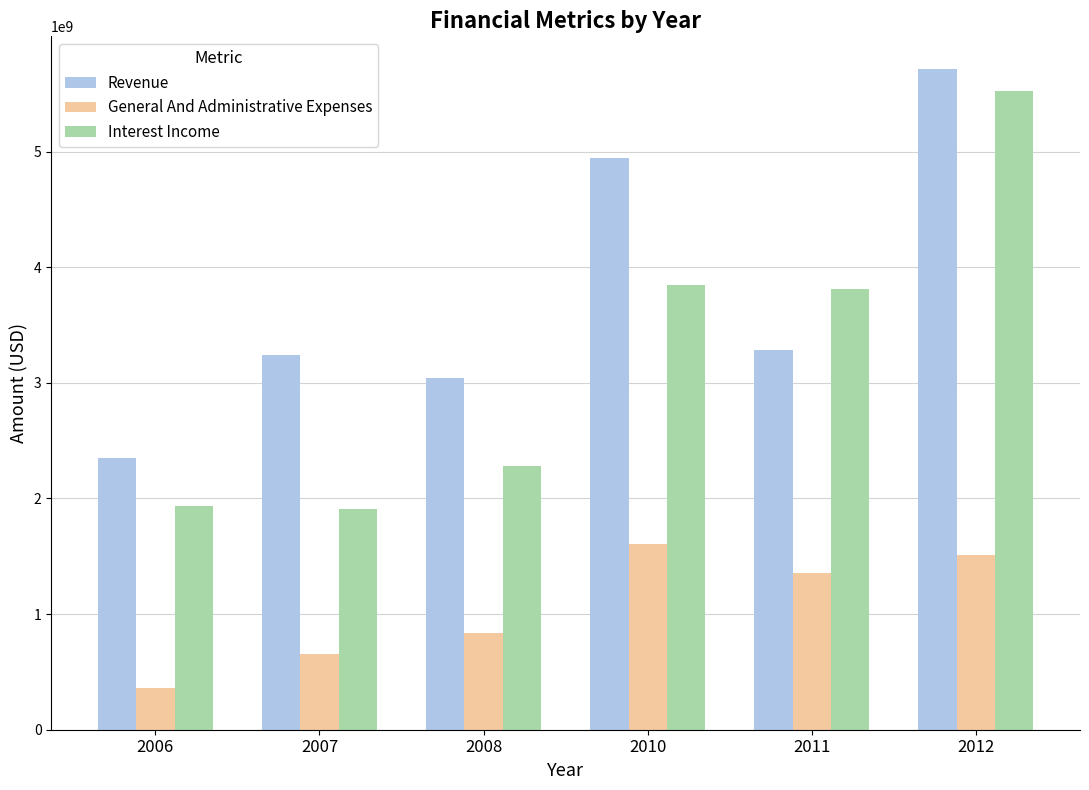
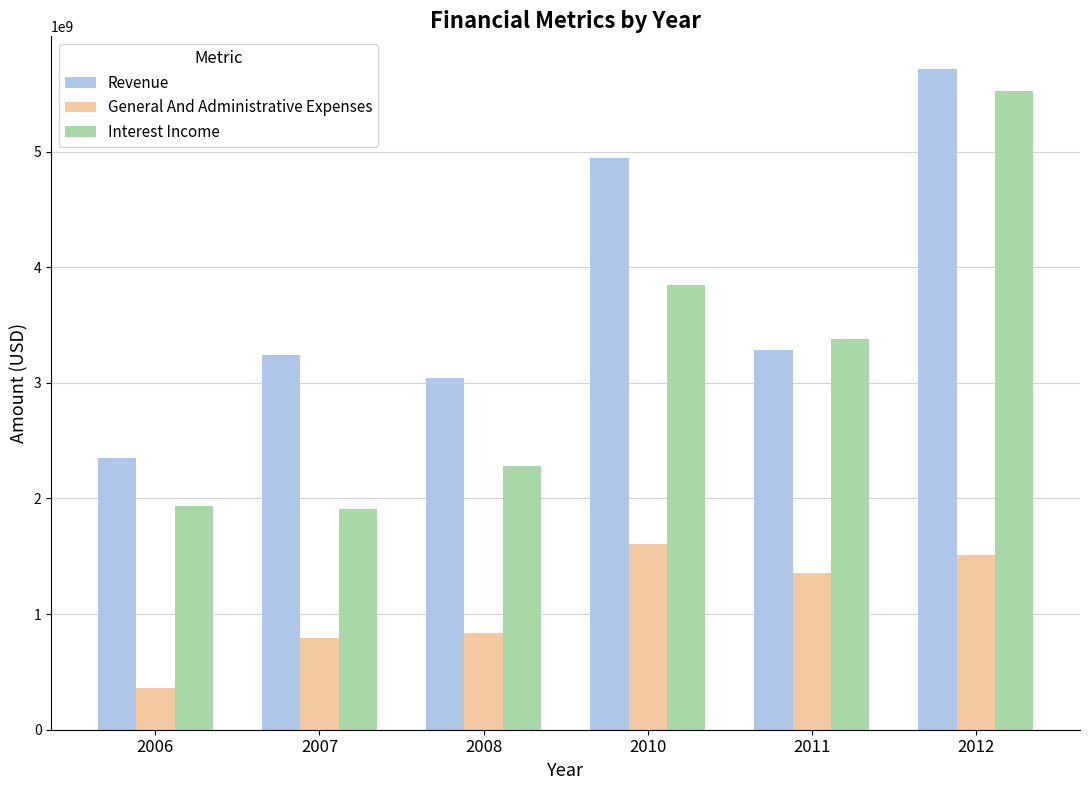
General And Administrative Expenses, 2007: 650000000 -> 790000000
Interest Income, 2011: 3810000000 -> 3380000000
